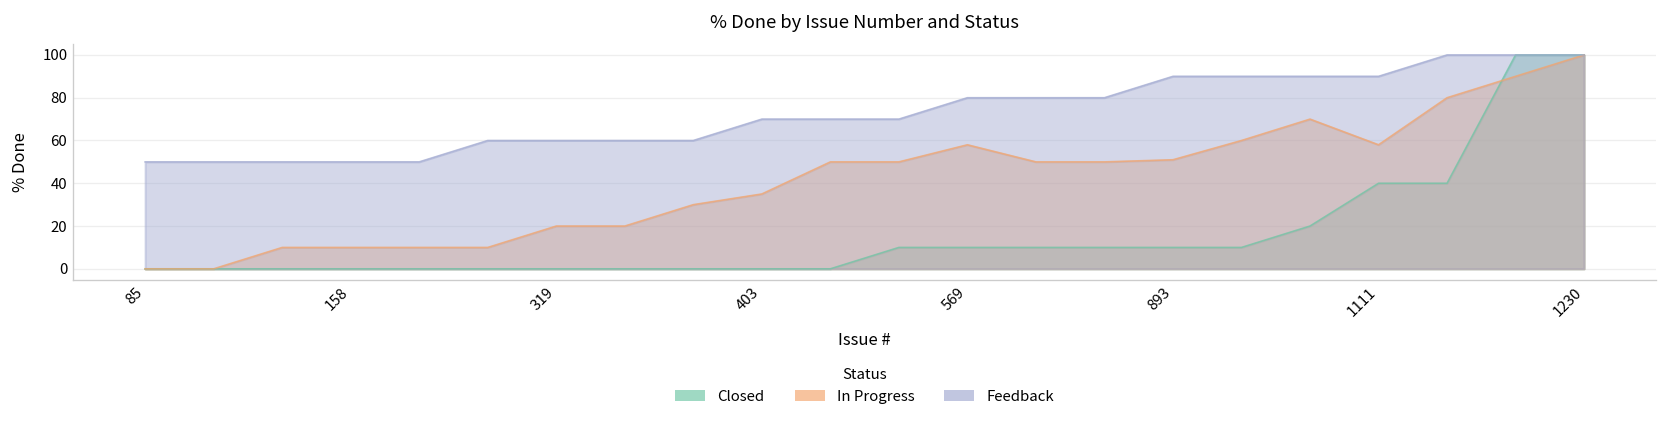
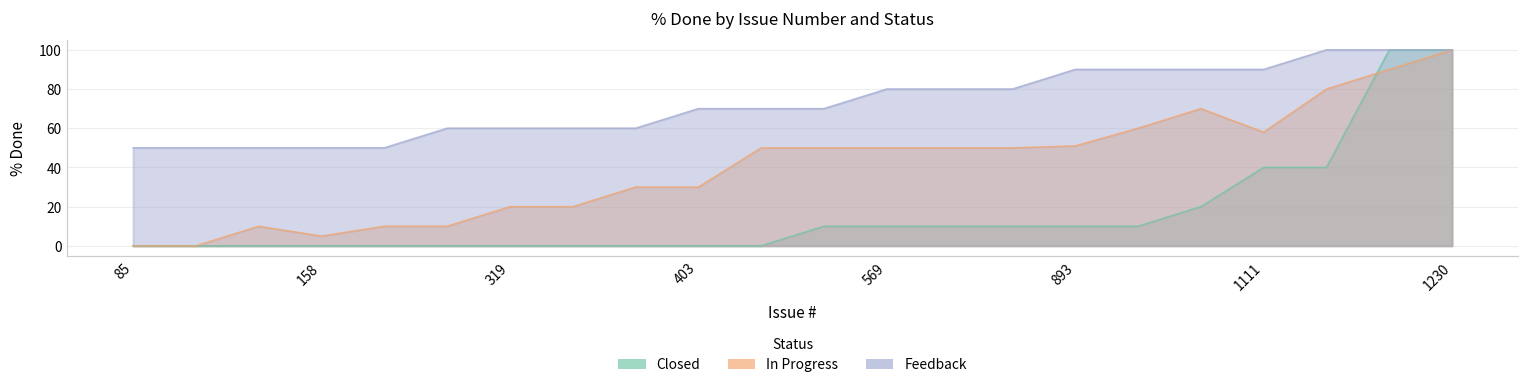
In Progress, 158: 10 -> 5
In Progress, 403: 35 -> 30
In Progress, 569: 58 -> 50
